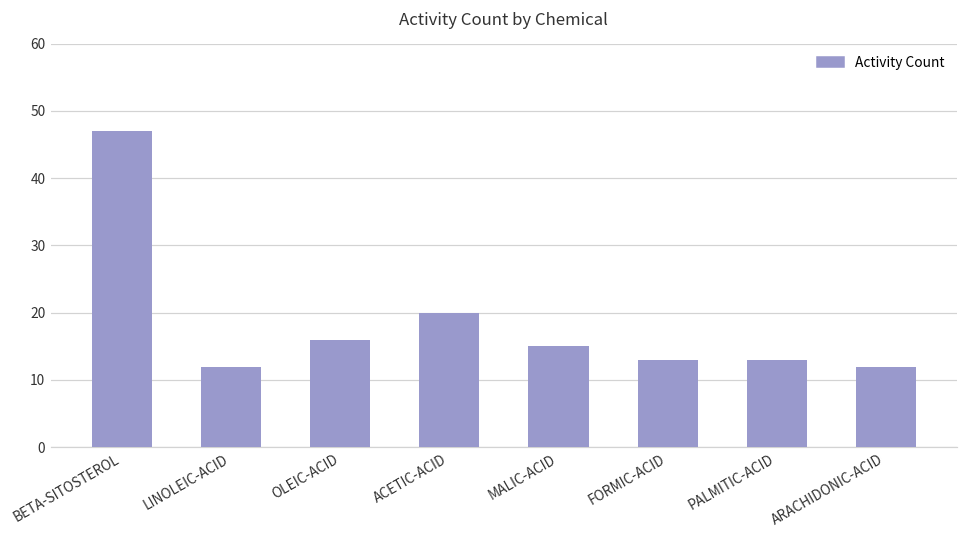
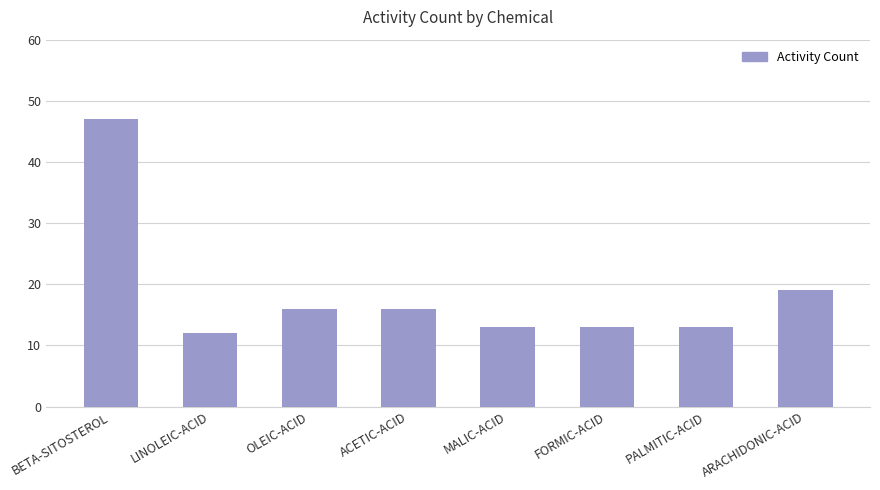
ACETIC-ACID: 20 -> 16
MALIC-ACID: 15 -> 13
ARACHIDONIC-ACID: 12 -> 19
